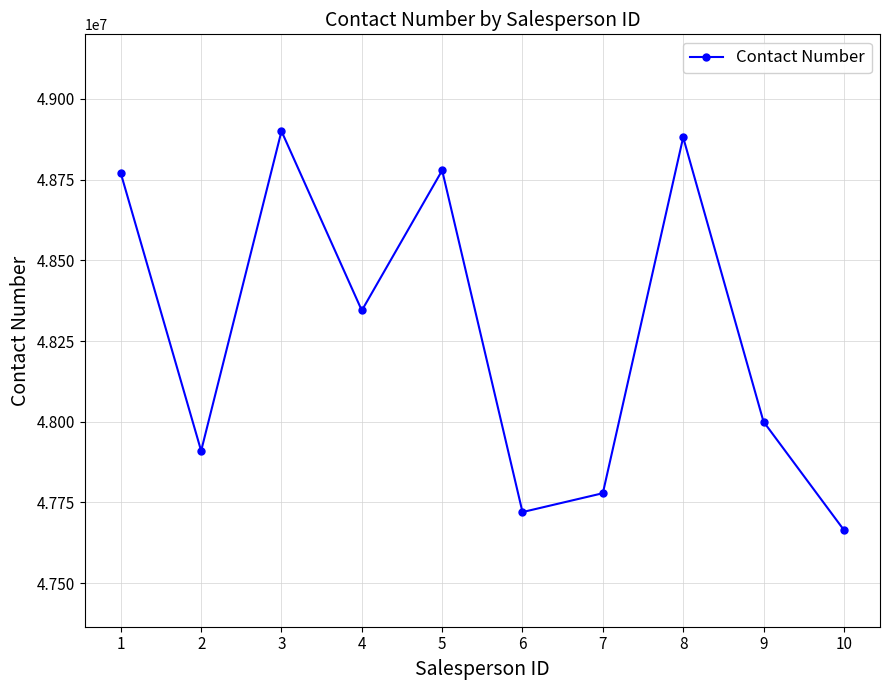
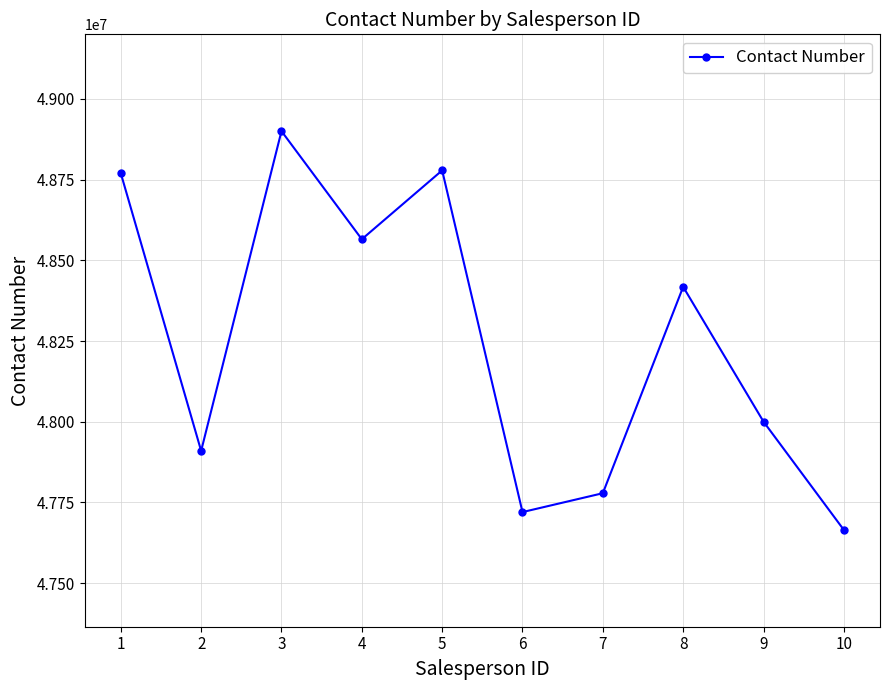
4: 48340000 -> 48570000
8: 48880000 -> 48420000
